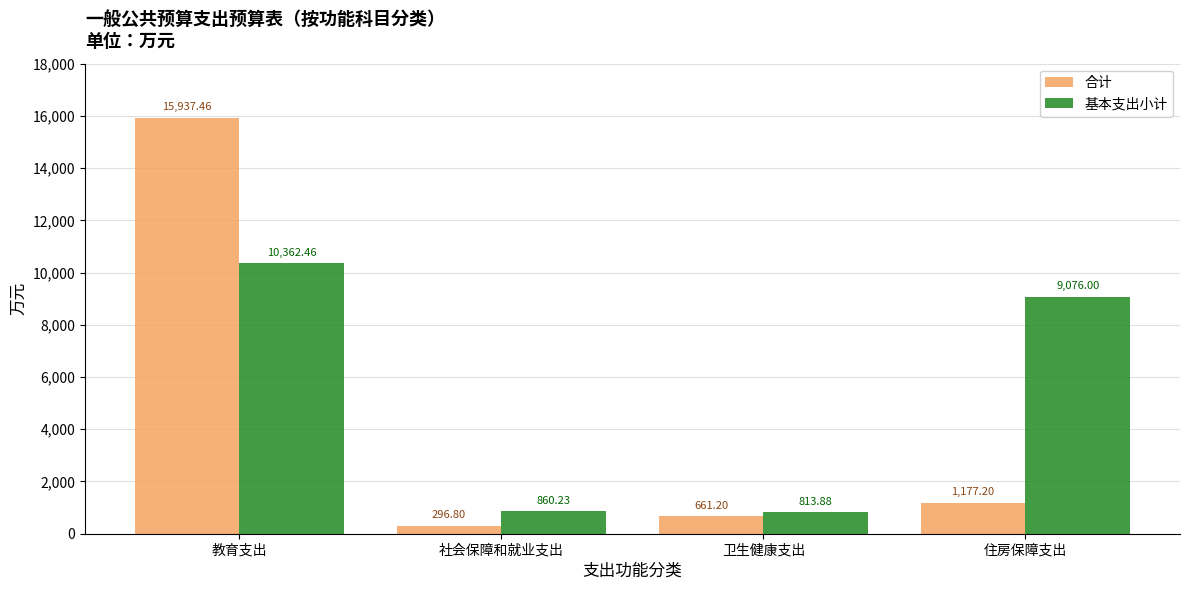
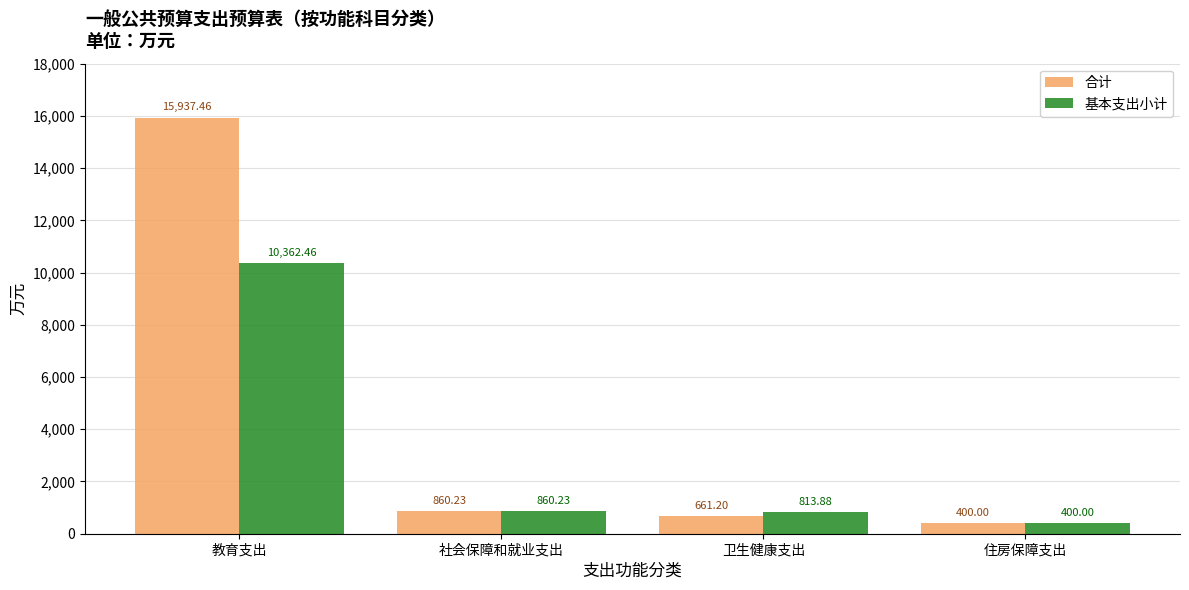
合计, 社会保障和就业支出: 296.80 -> 860.23
合计, 住房保障支出: 1,177.20 -> 400.00
基本支出小计, 住房保障支出: 9,076.00 -> 400.00
